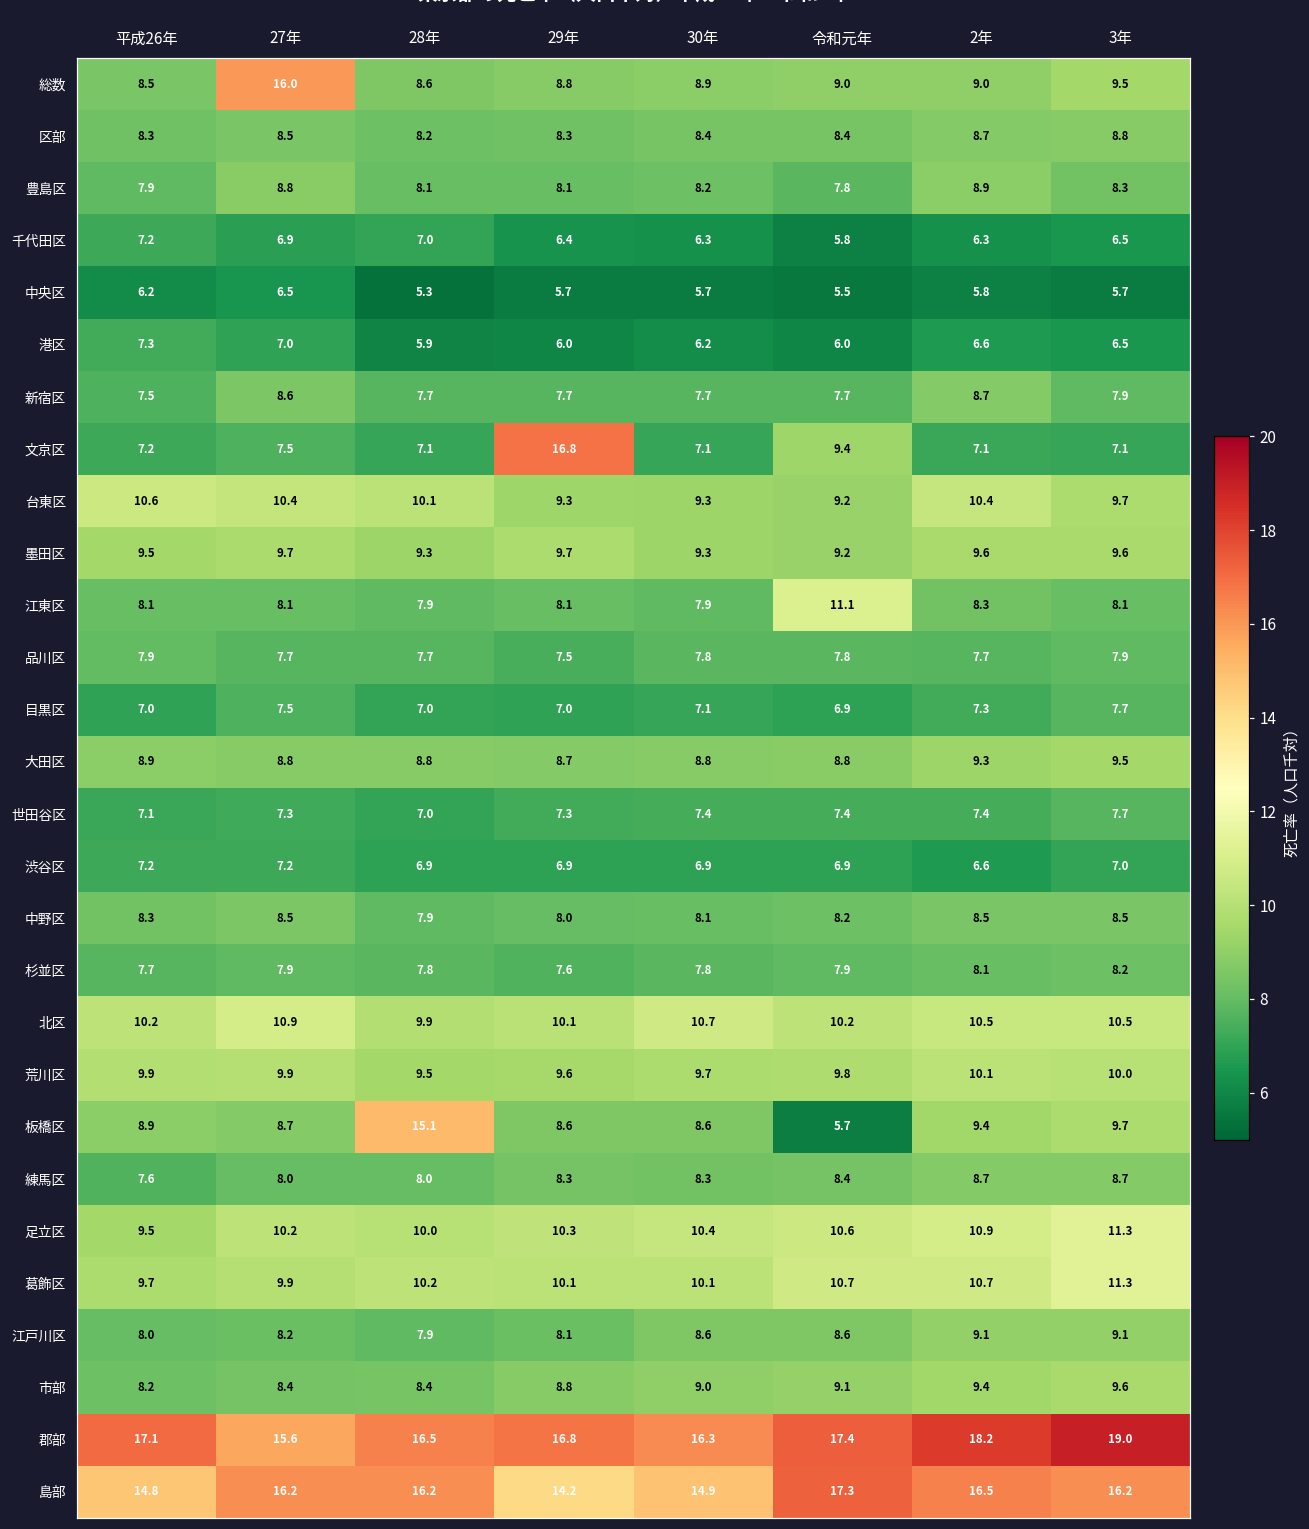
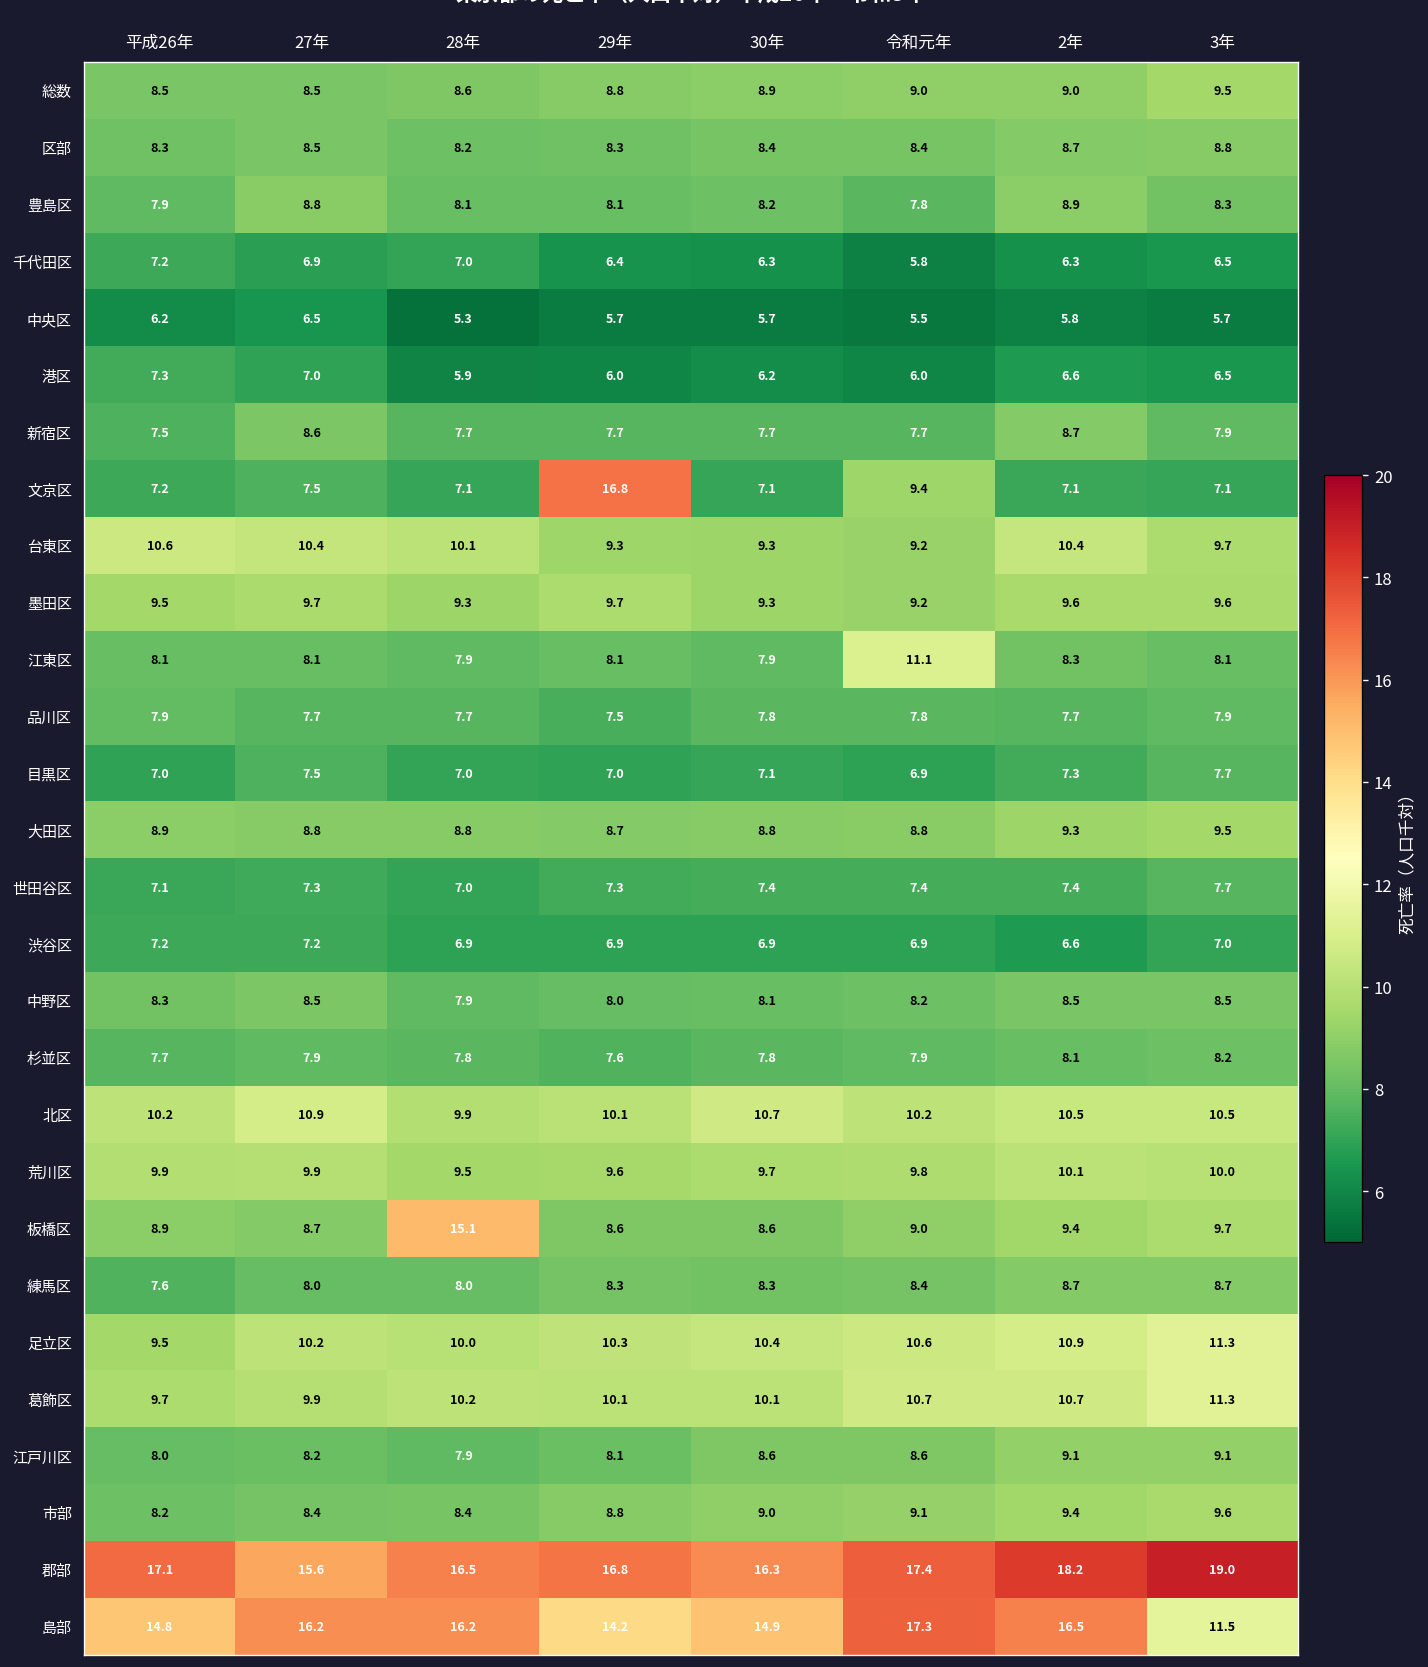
総数, 27年: 16.0 -> 8.5
板橋区, 令和元年: 5.7 -> 9.0
島部, 3年: 16.2 -> 11.5
